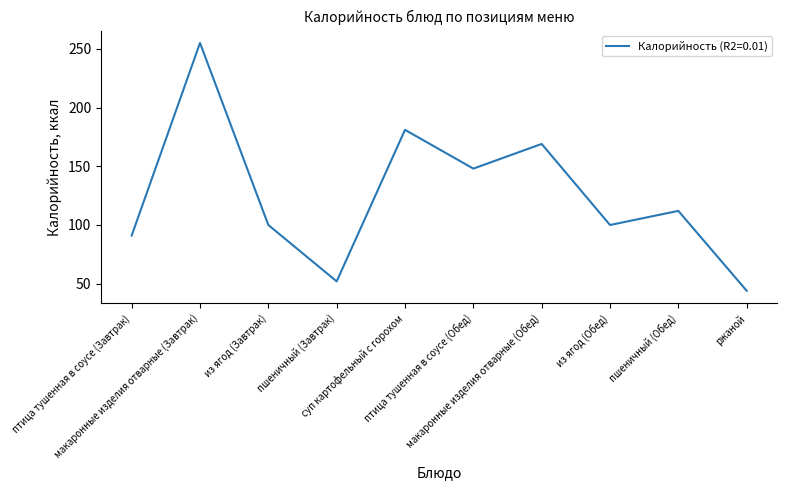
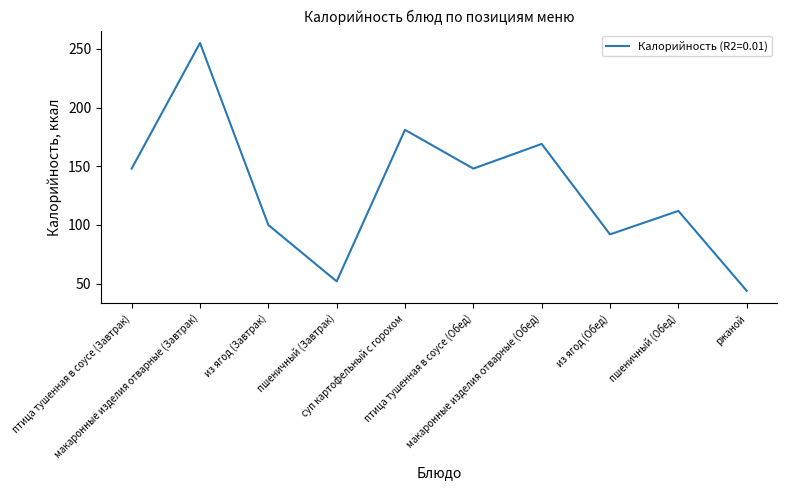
птица тушенная в соусе (Завтрак): 91 -> 148
из ягод (Обед): 100 -> 92
